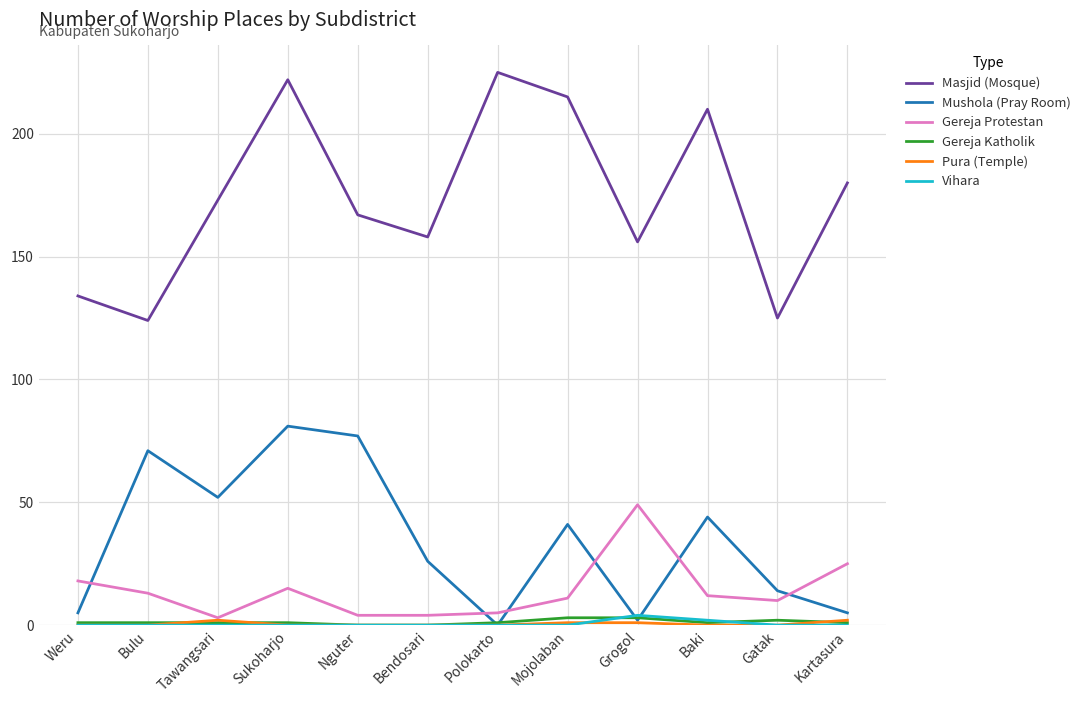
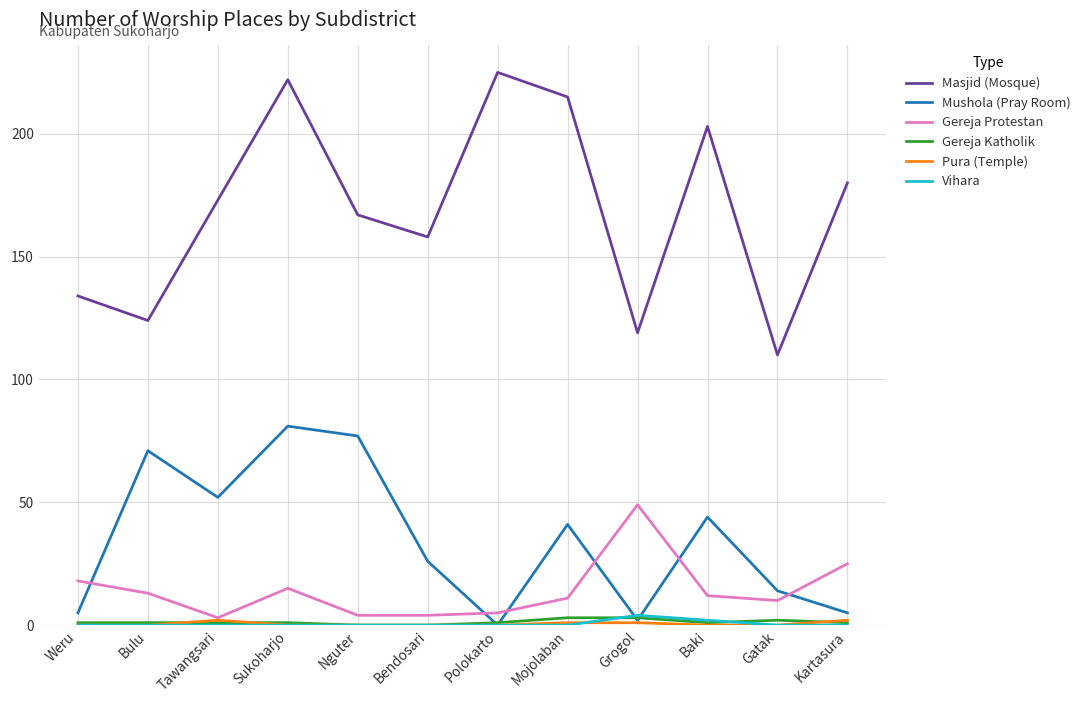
Masjid (Mosque), Grogol: 156 -> 119
Masjid (Mosque), Baki: 210 -> 203
Masjid (Mosque), Gatak: 125 -> 110
